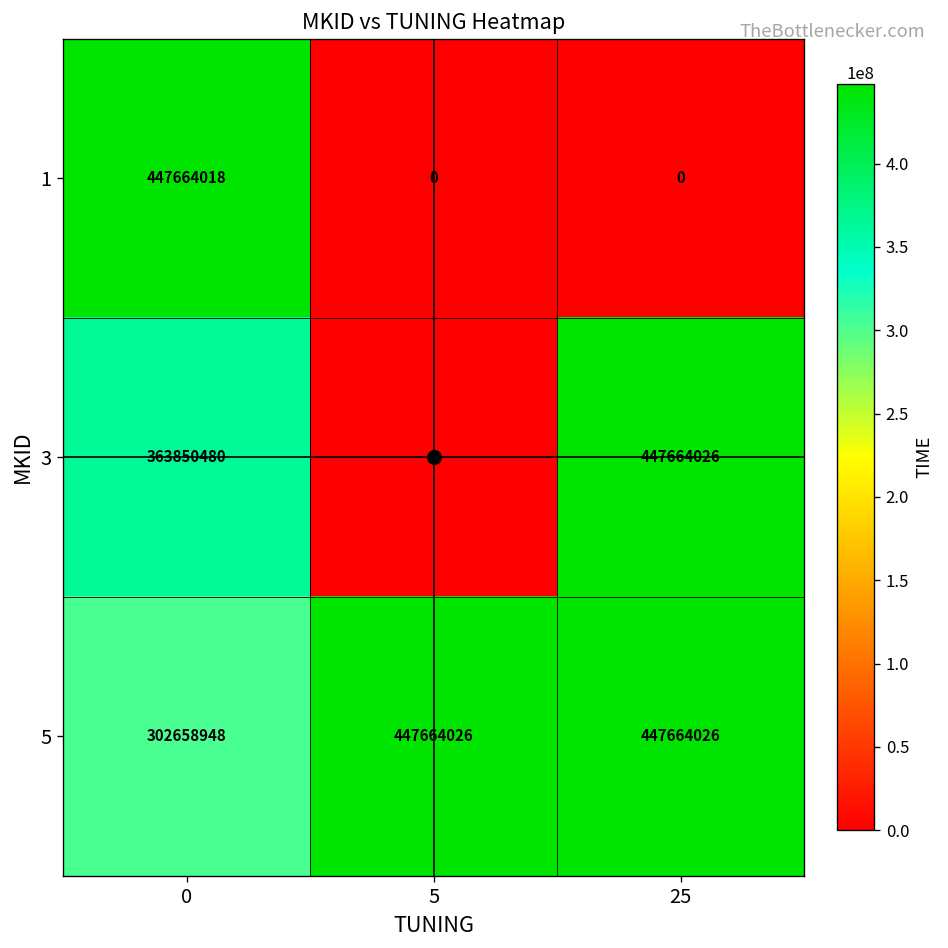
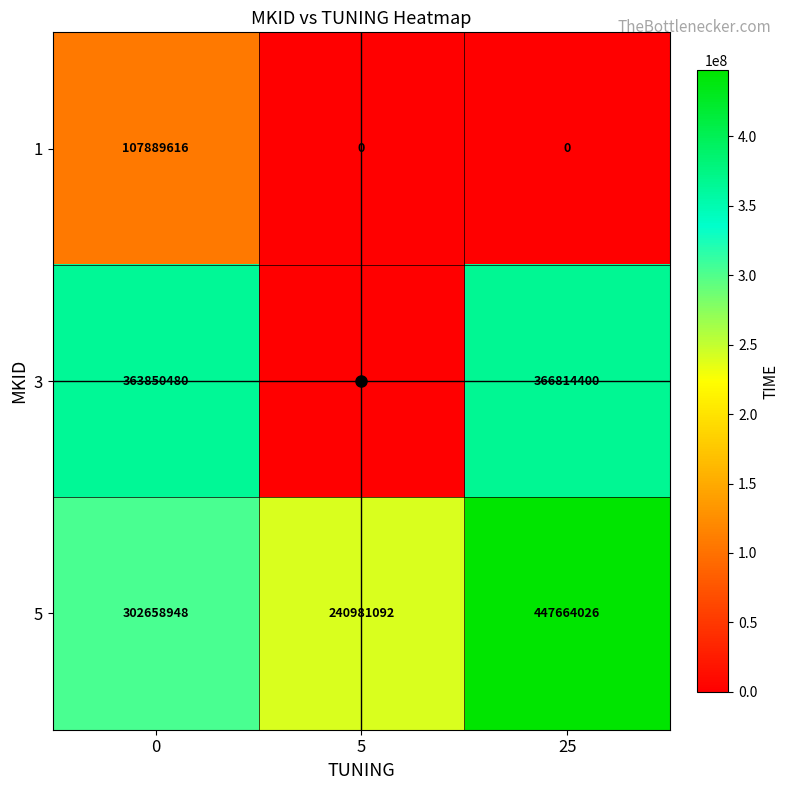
1, 0: 447664018 -> 107889616
3, 25: 447664026 -> 366814400
5, 5: 447664026 -> 240981092
